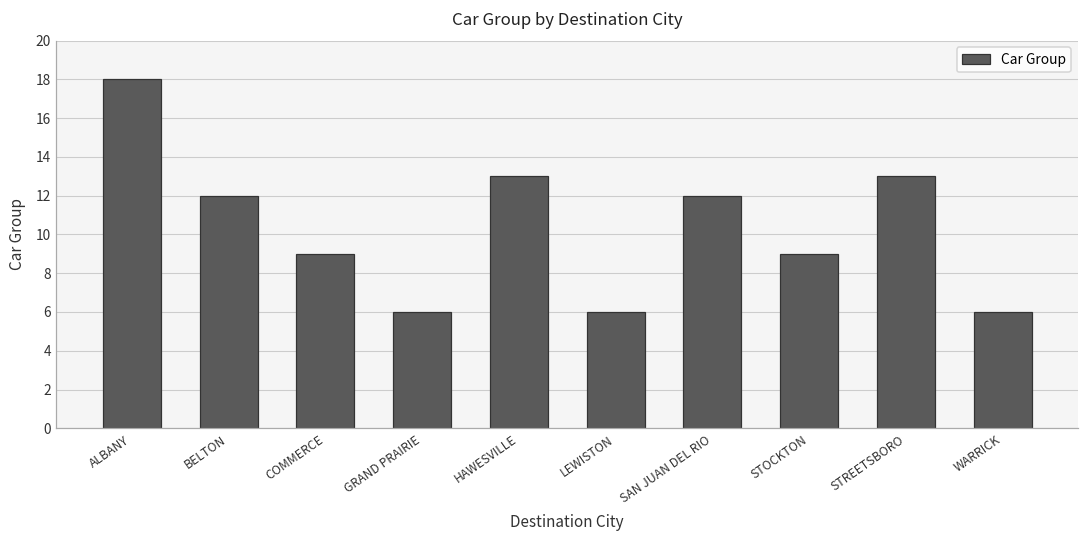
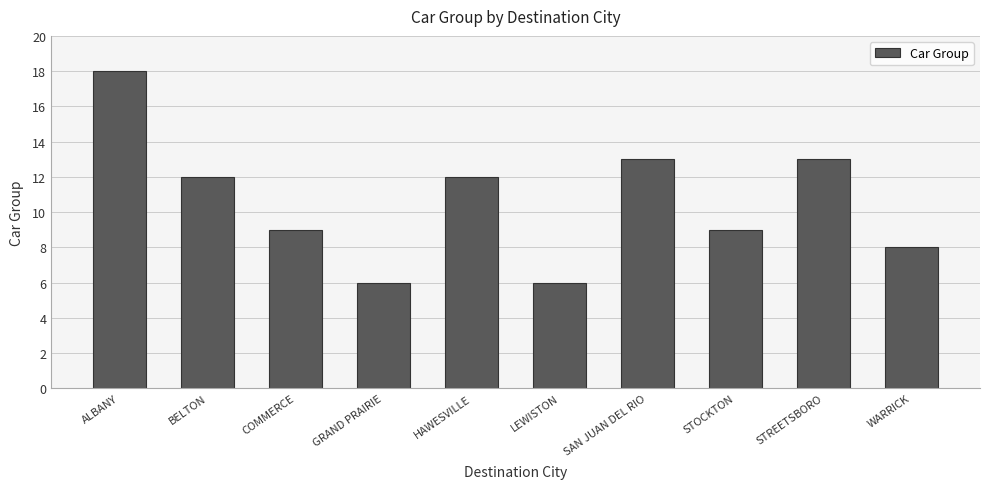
HAWESVILLE: 13 -> 12
SAN JUAN DEL RIO: 12 -> 13
WARRICK: 6 -> 8
